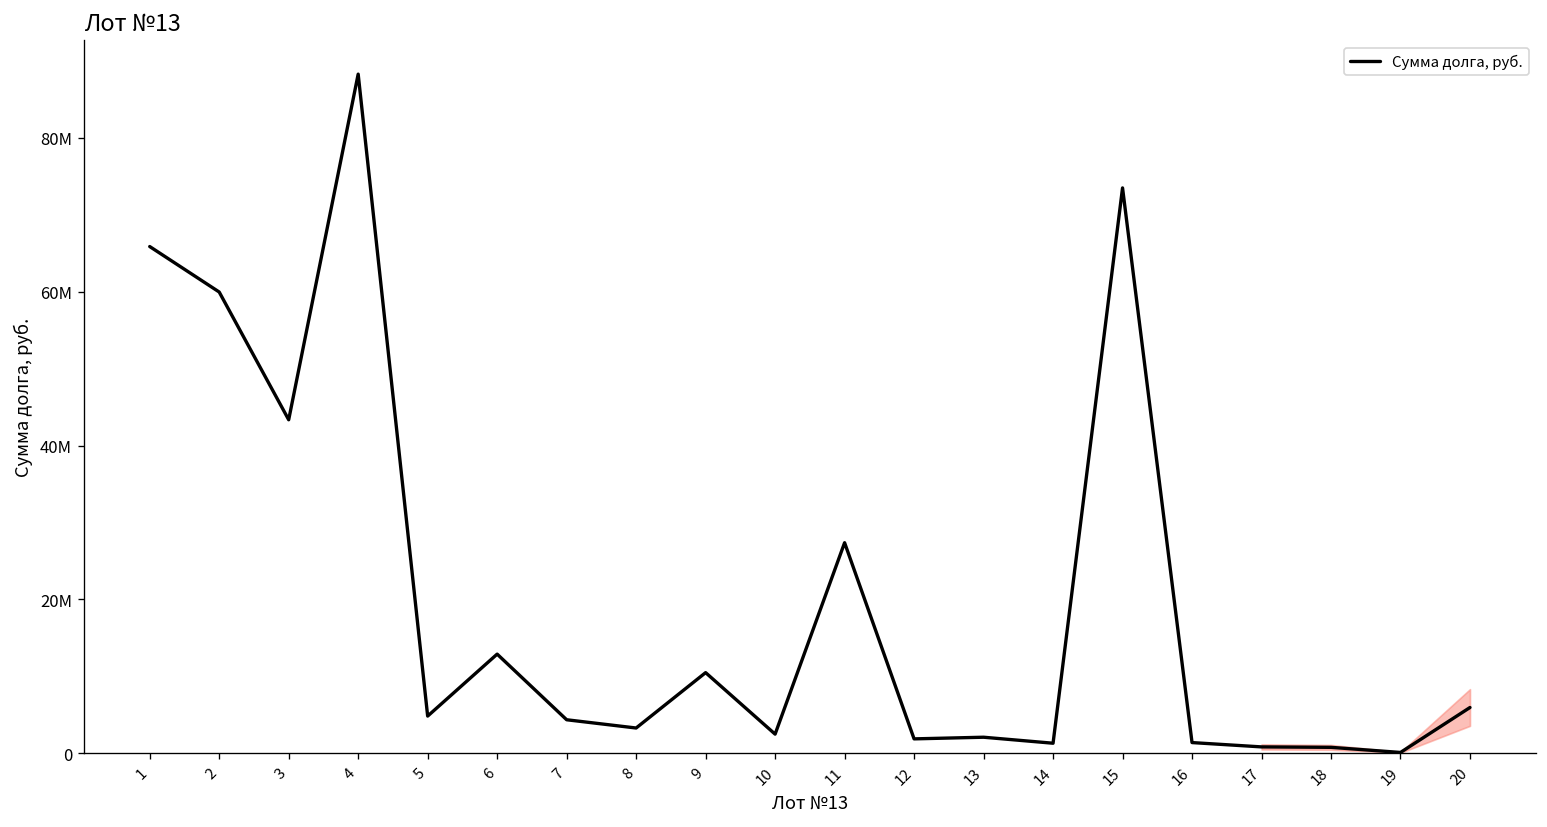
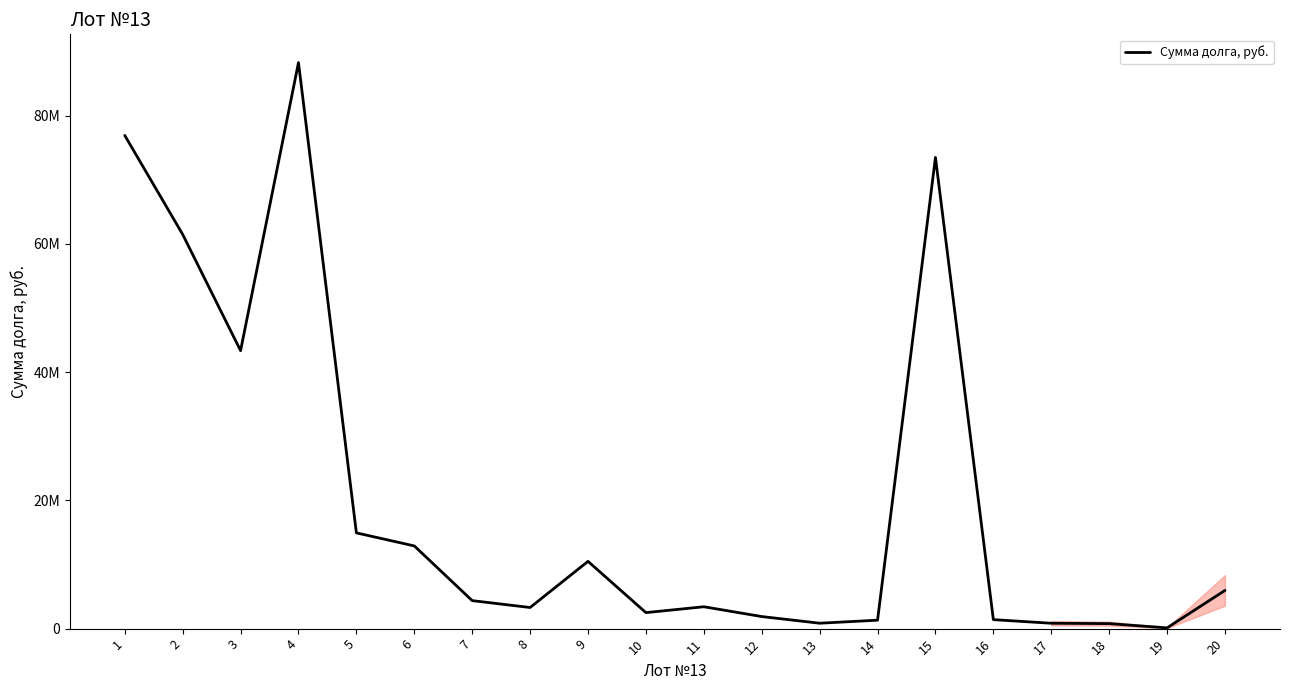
Сумма долга, руб., 1: 66000000 -> 77000000
Сумма долга, руб., 2: 60000000 -> 61000000
Сумма долга, руб., 5: 5000000 -> 15000000
Сумма долга, руб., 11: 27000000 -> 3000000
Сумма долга, руб., 13: 2000000 -> 1000000
